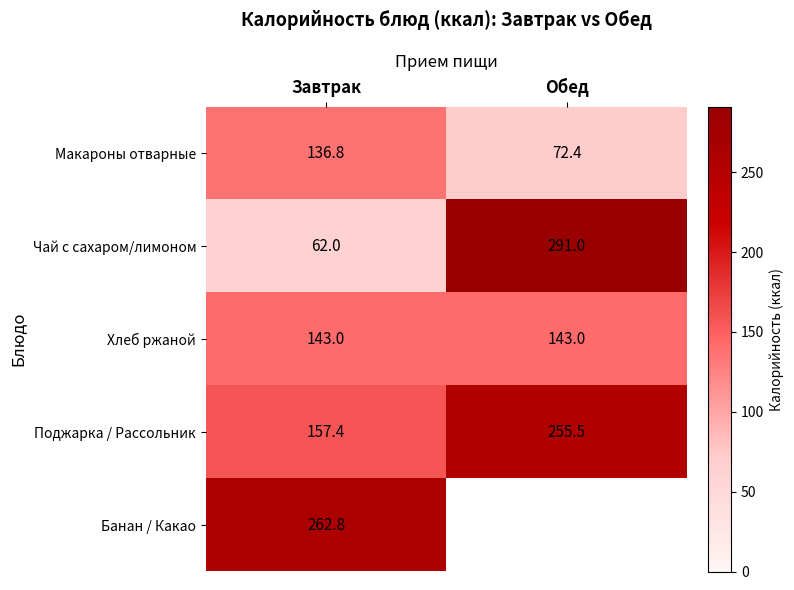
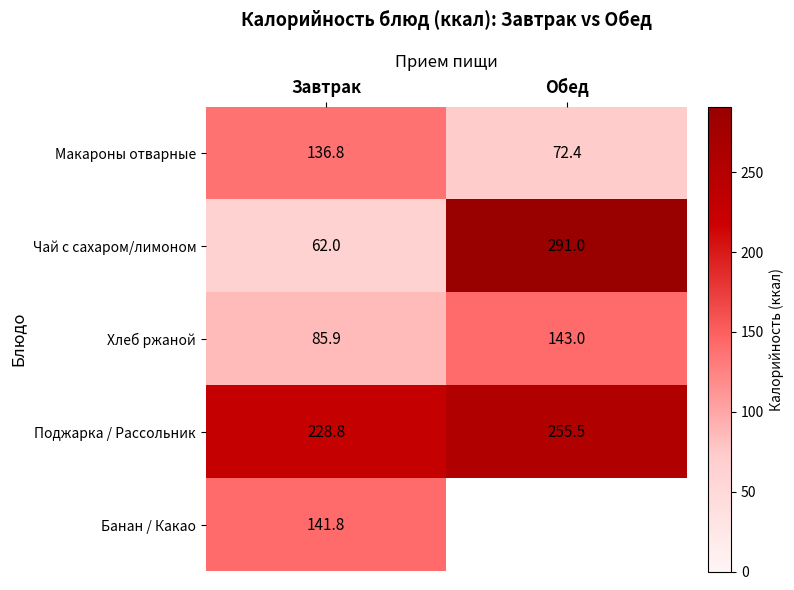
Хлеб ржаной, Завтрак: 143.0 -> 85.9
Поджарка / Рассольник, Завтрак: 157.4 -> 228.8
Банан / Какао, Завтрак: 262.8 -> 141.8
